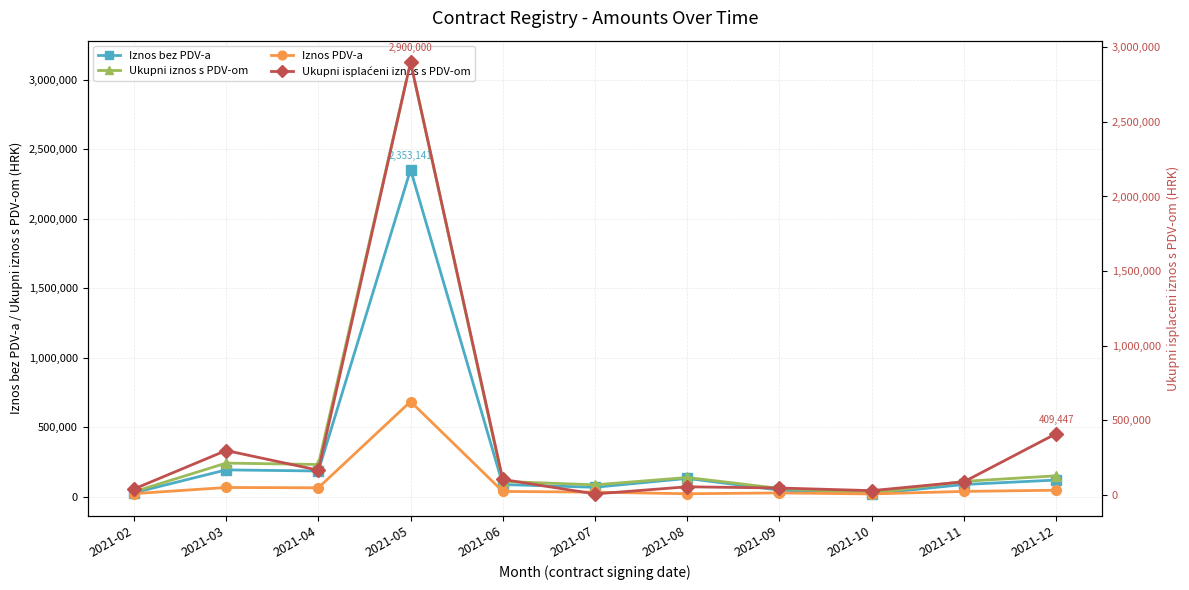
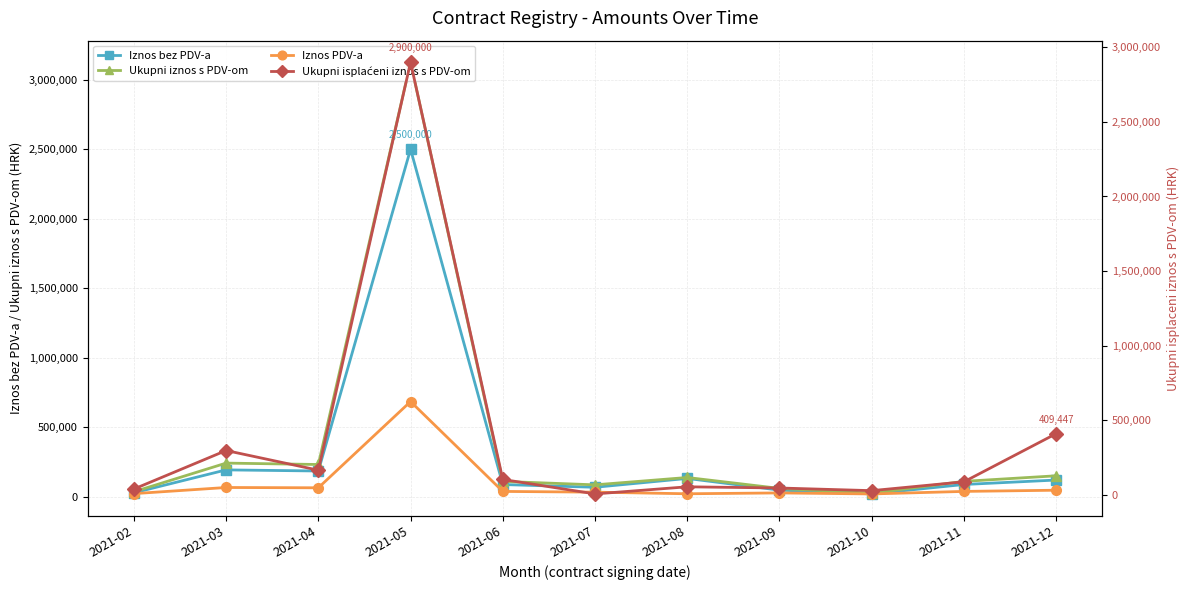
Iznos bez PDV-a, 2021-05: 2,353,141 -> 2,500,000
